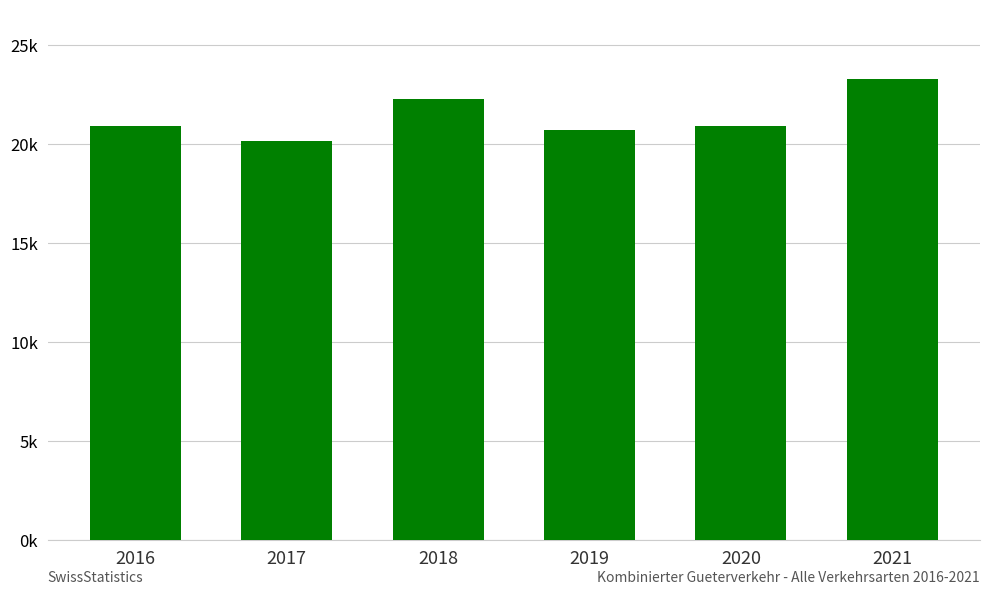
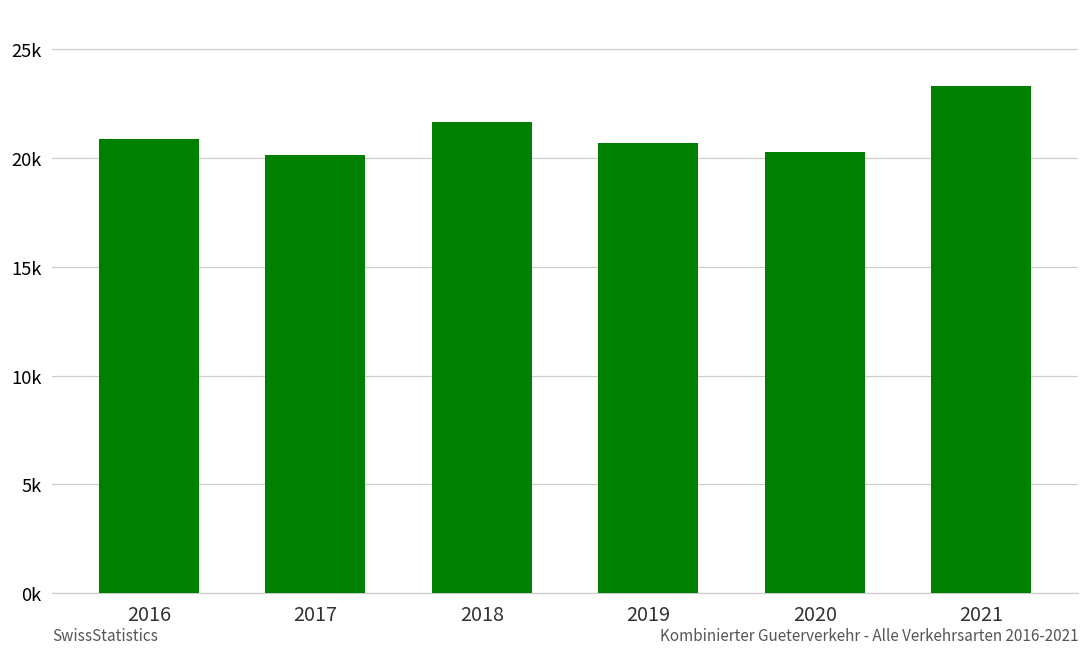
2018: 22300 -> 21700
2020: 20900 -> 20300
